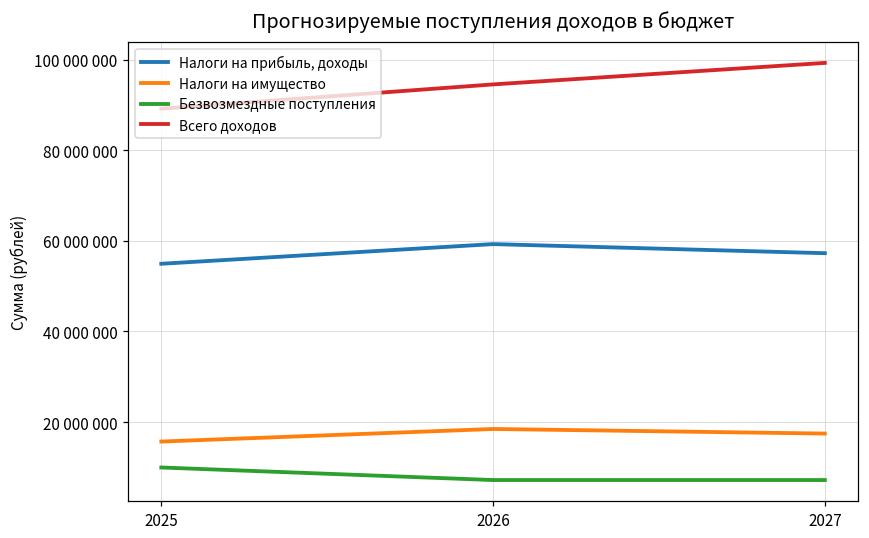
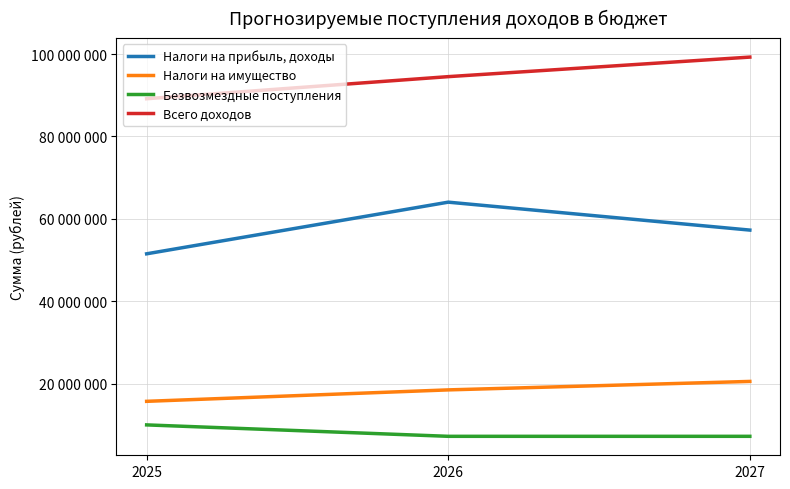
Налоги на прибыль, доходы, 2025: 55000000 -> 51000000
Налоги на прибыль, доходы, 2026: 59000000 -> 64000000
Налоги на имущество, 2027: 17000000 -> 21000000
